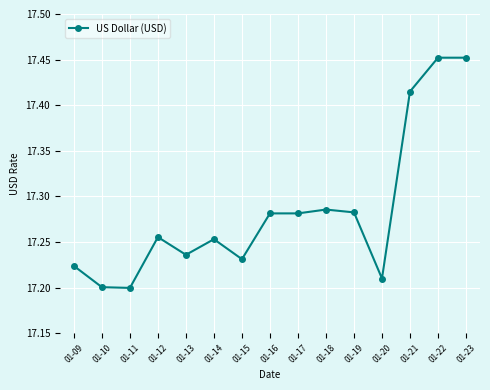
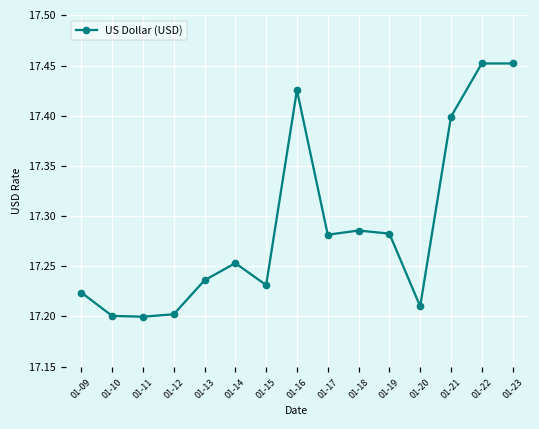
01-12: 17.26 -> 17.20
01-16: 17.28 -> 17.43
01-21: 17.42 -> 17.40
